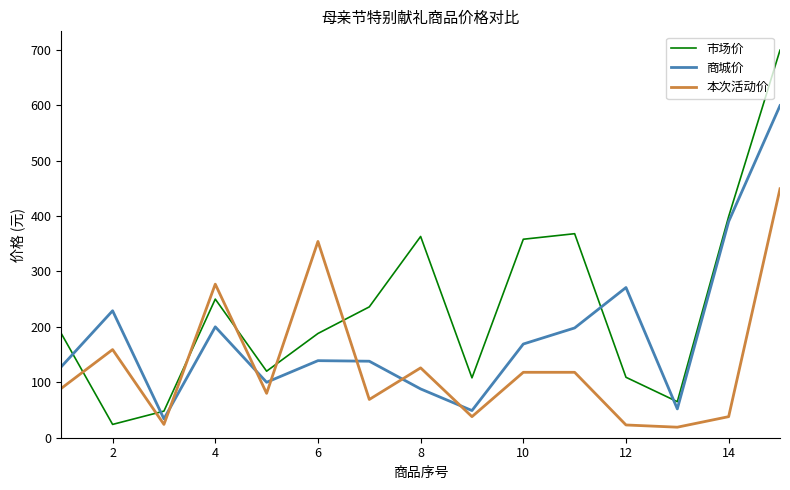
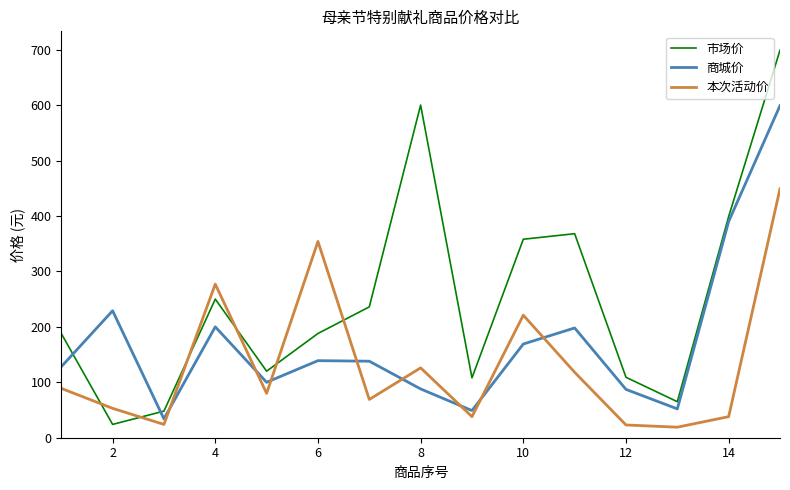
本次活动价, 2: 160 -> 50
市场价, 8: 360 -> 600
本次活动价, 10: 120 -> 220
商城价, 12: 270 -> 90
